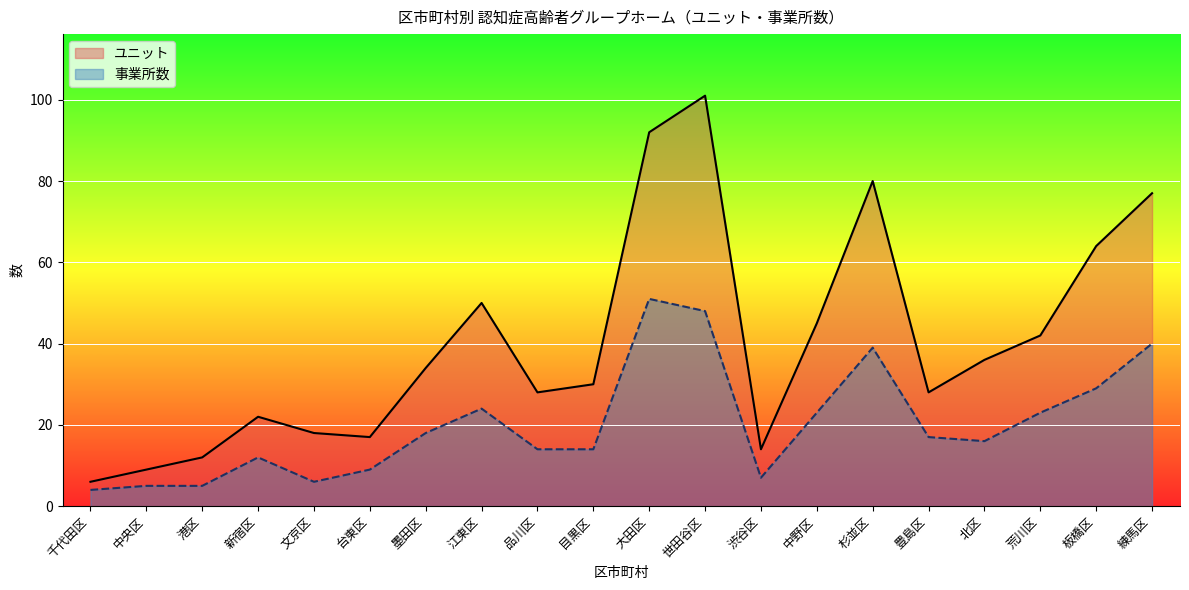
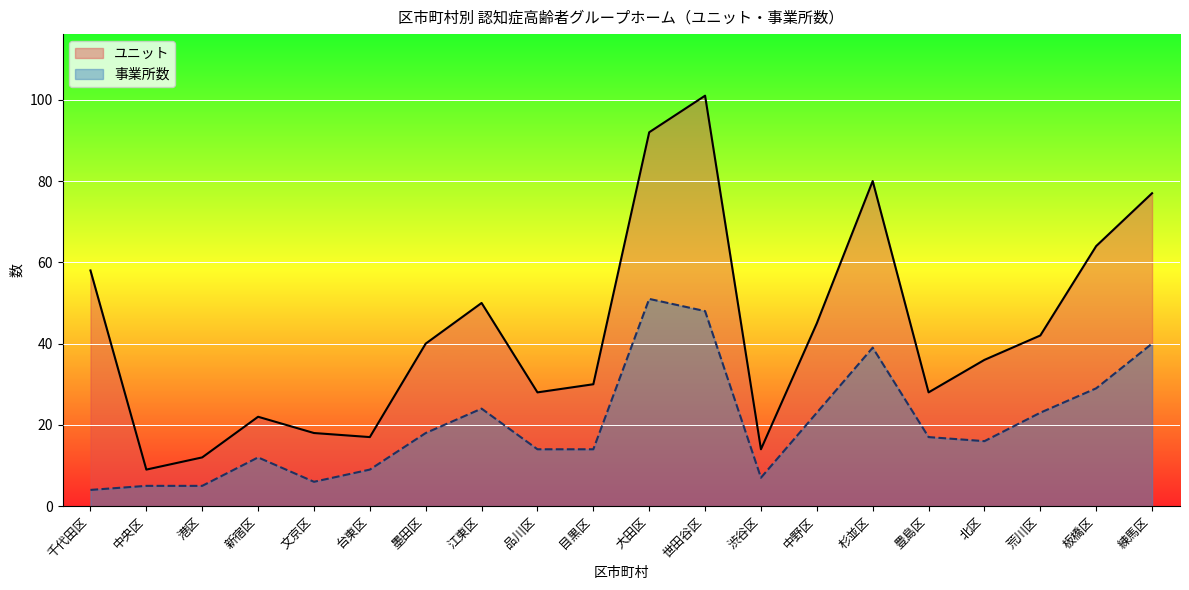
ユニット, 千代田区: 6 -> 58
ユニット, 墨田区: 34 -> 40
